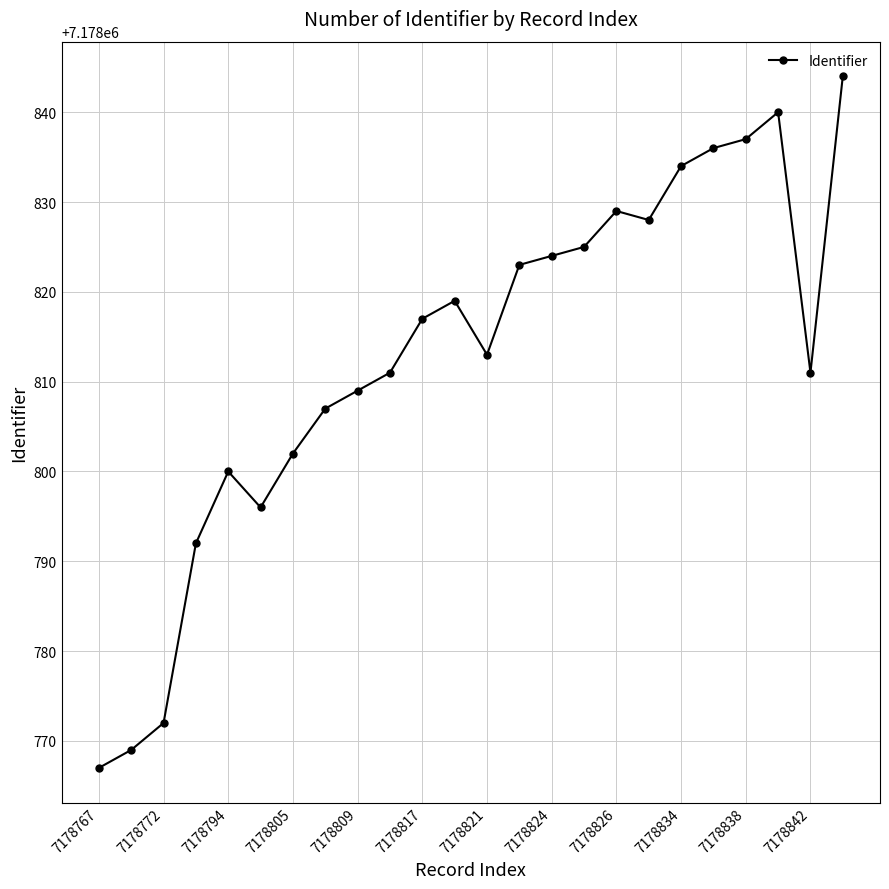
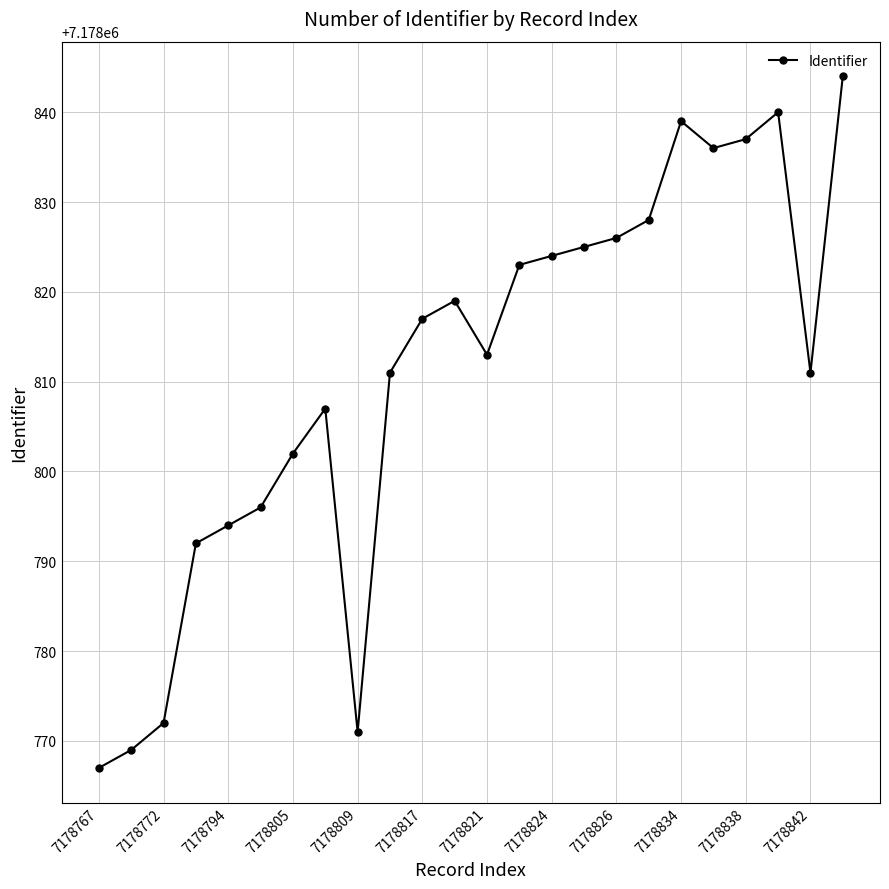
7178794: 7178800 -> 7178794
7178809: 7178809 -> 7178771
7178826: 7178829 -> 7178826
7178834: 7178834 -> 7178839
